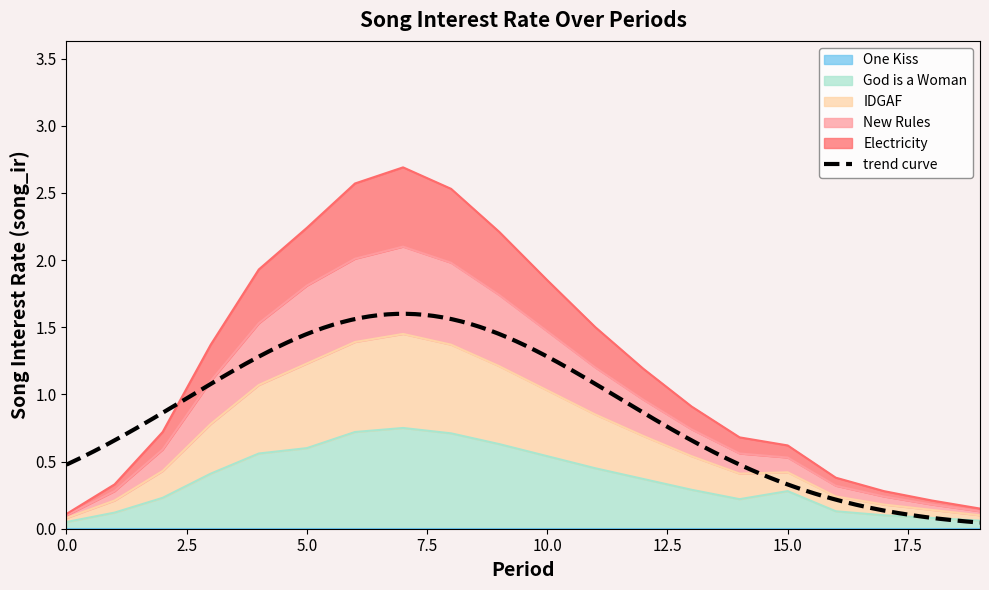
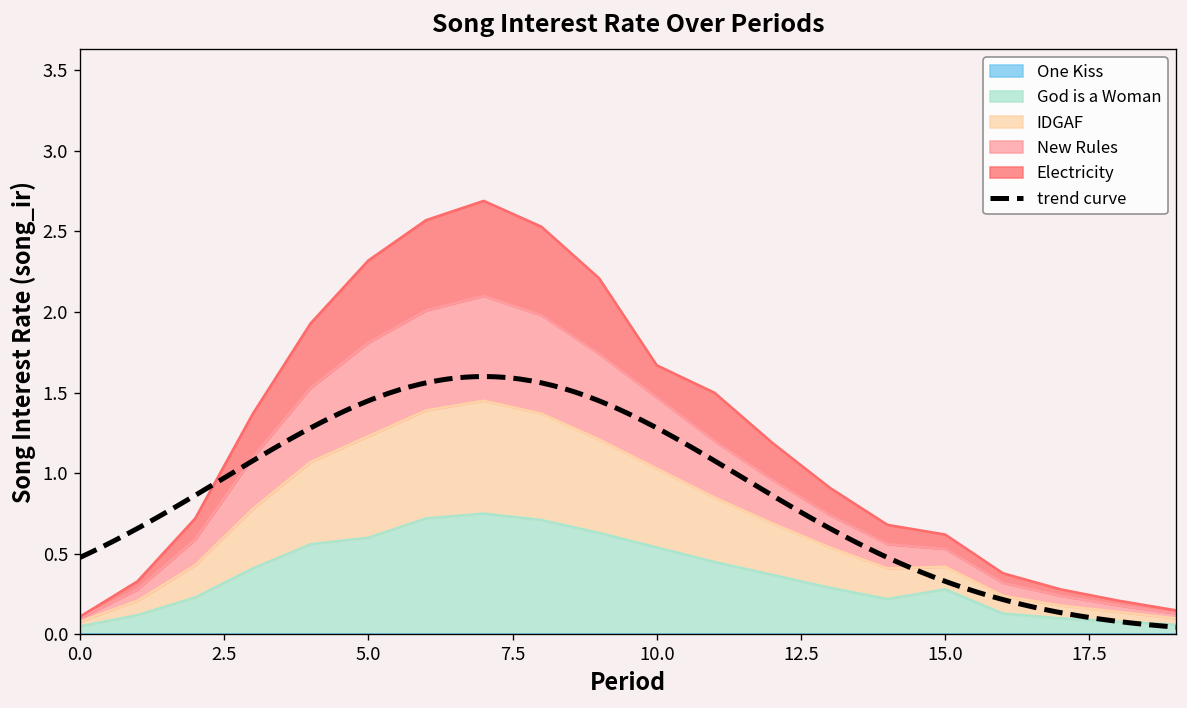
Electricity, 5.0: 0.43 -> 0.51
Electricity, 10.0: 0.38 -> 0.20
